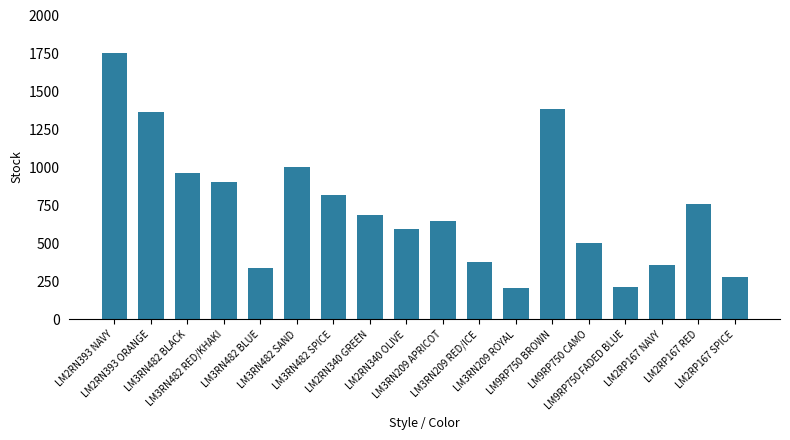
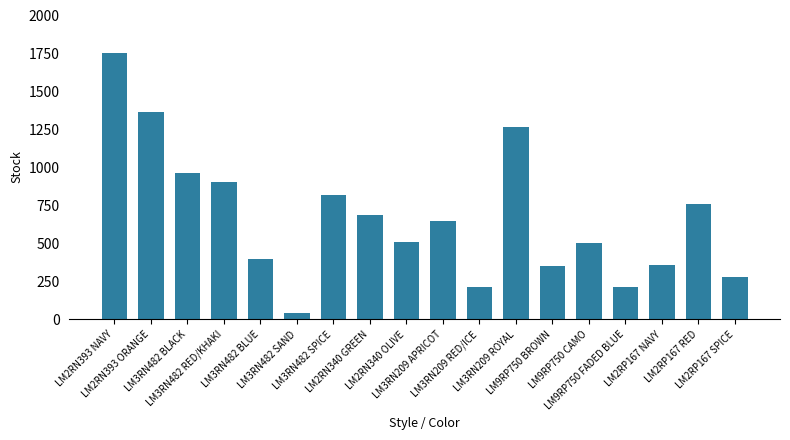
LM3RN482 BLUE: 330 -> 400
LM3RN482 SAND: 1000 -> 40
LM2RN340 OLIVE: 590 -> 510
LM3RN209 RED/ICE: 380 -> 210
LM3RN209 ROYAL: 210 -> 1270
LM9RP750 BROWN: 1380 -> 350
